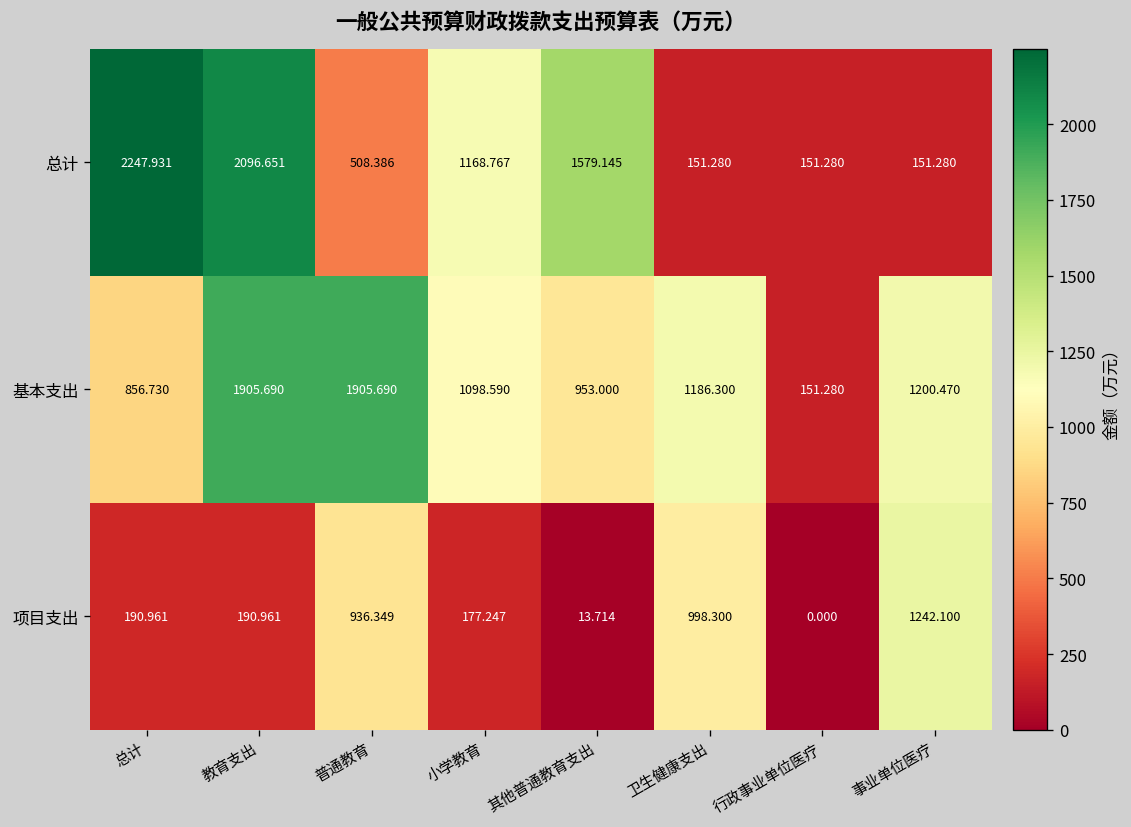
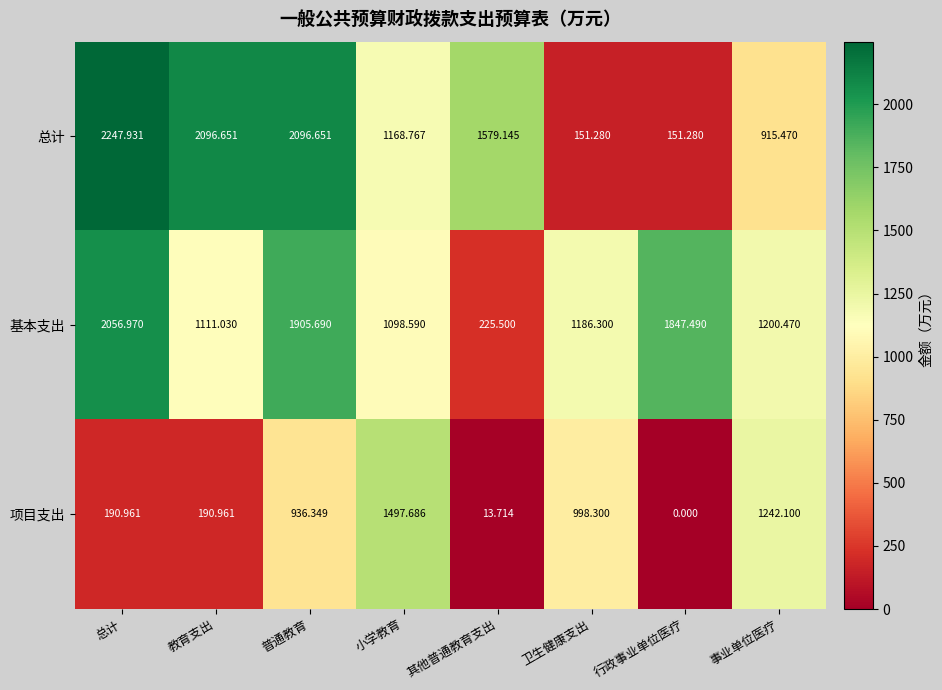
总计, 普通教育: 508.386 -> 2096.651
总计, 事业单位医疗: 151.280 -> 915.470
基本支出, 总计: 856.730 -> 2056.970
基本支出, 教育支出: 1905.690 -> 1111.030
基本支出, 其他普通教育支出: 953.000 -> 225.500
基本支出, 行政事业单位医疗: 151.280 -> 1847.490
项目支出, 小学教育: 177.247 -> 1497.686
